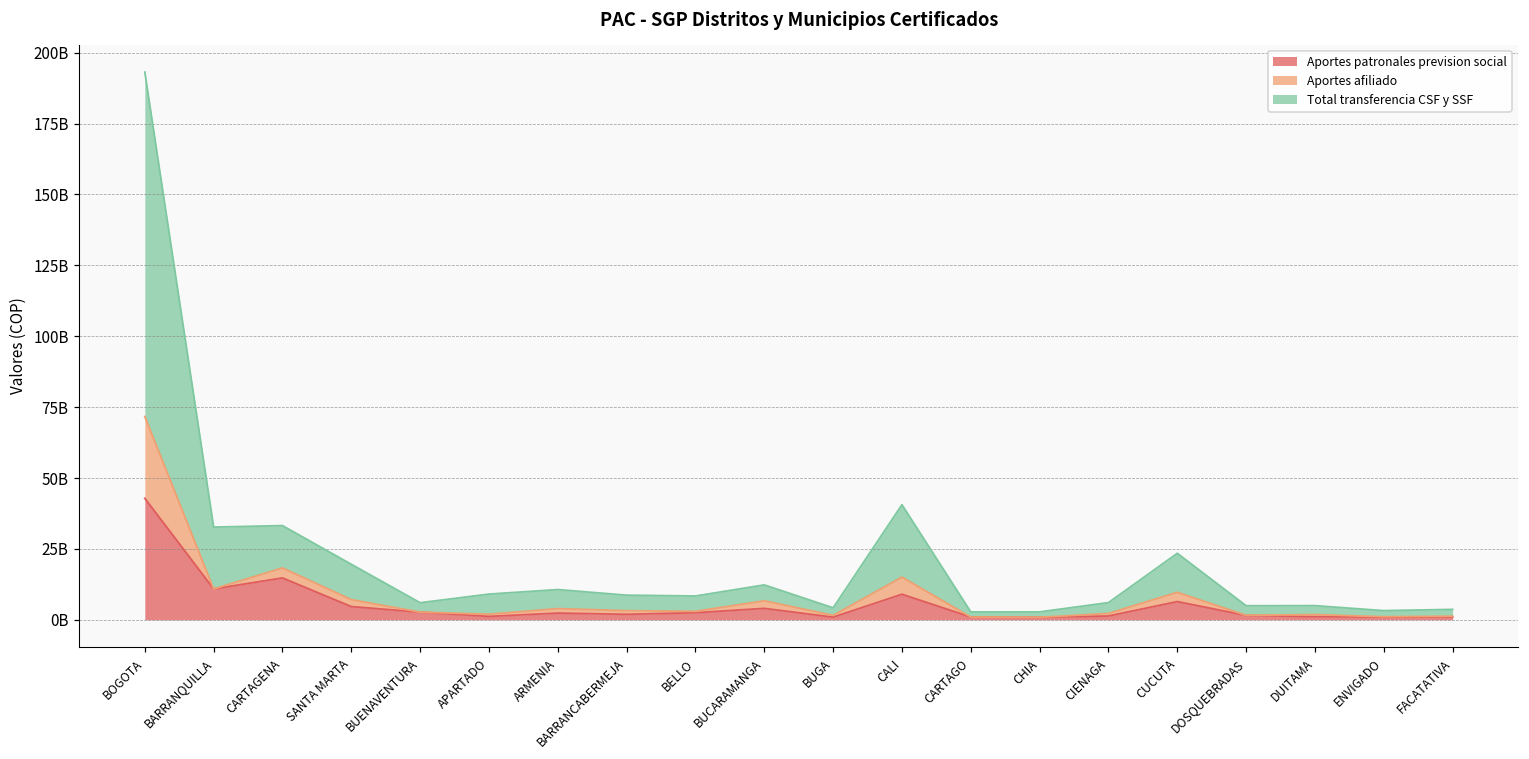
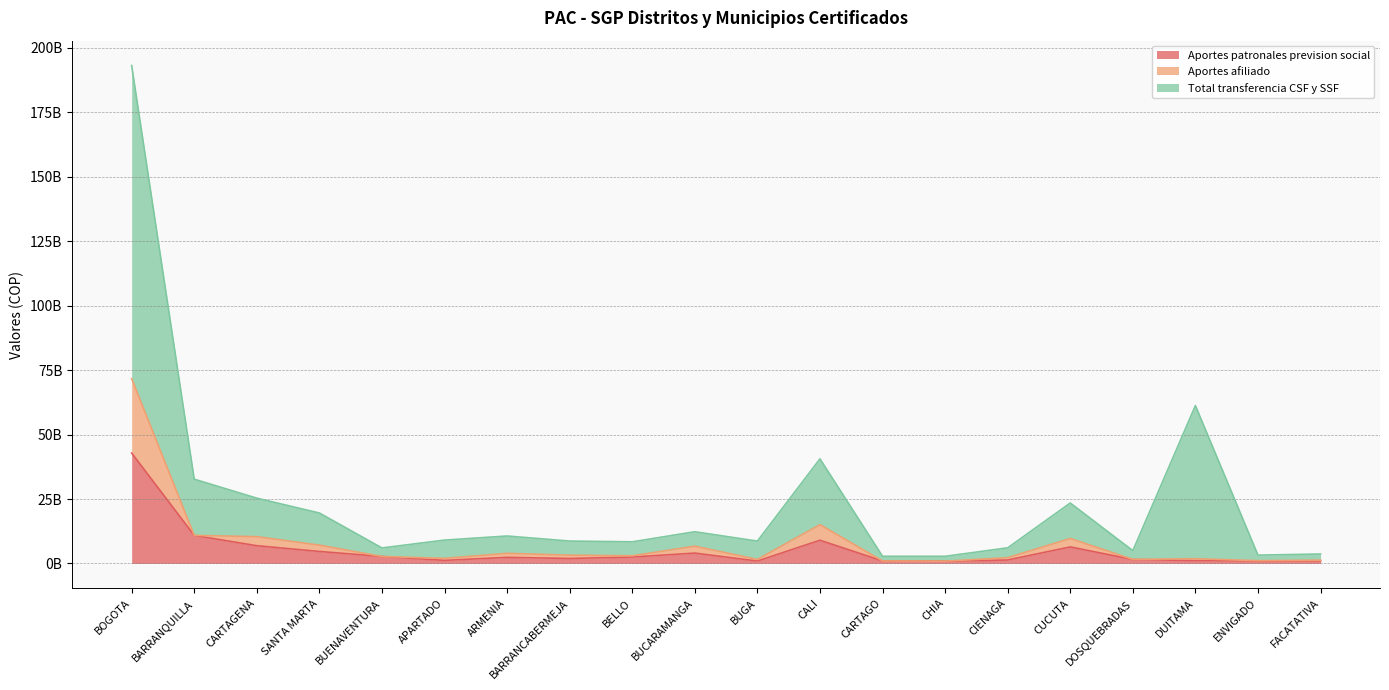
Aportes patronales prevision social, CARTAGENA: 15000000000 -> 7000000000
Total transferencia CSF y SSF, BUGA: 3000000000 -> 7000000000
Total transferencia CSF y SSF, DUITAMA: 3000000000 -> 59000000000
